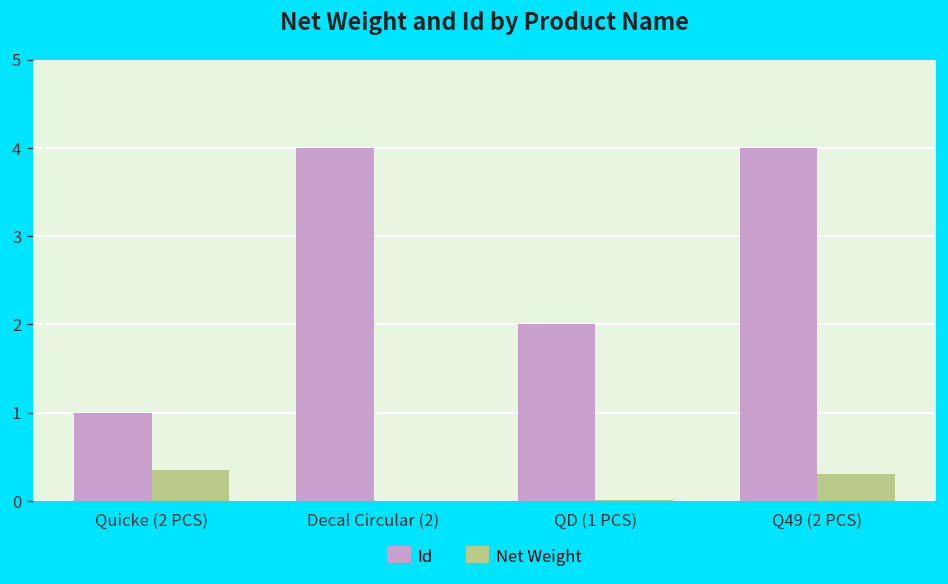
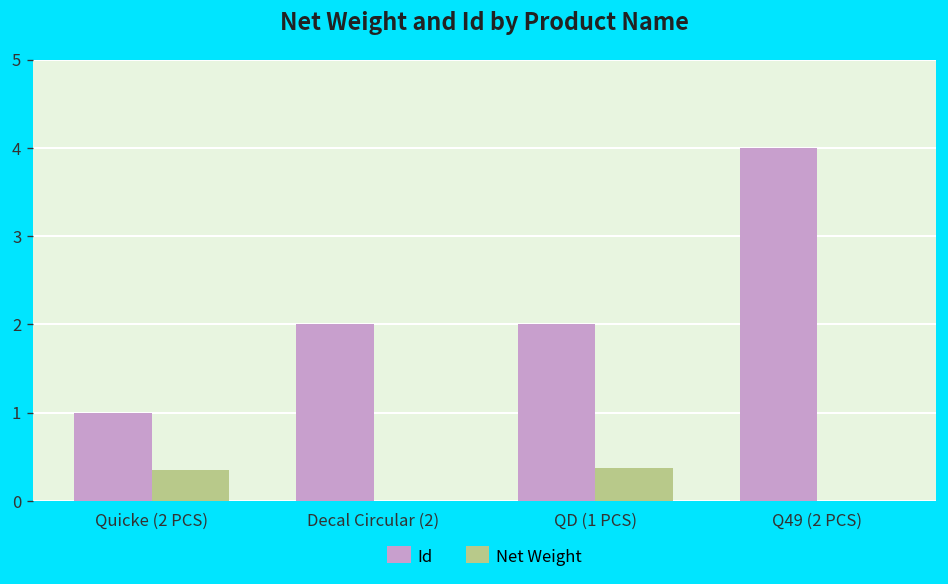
Id, Decal Circular (2): 4 -> 2
Net Weight, QD (1 PCS): 0.0 -> 0.4
Net Weight, Q49 (2 PCS): 0.3 -> 0.0
